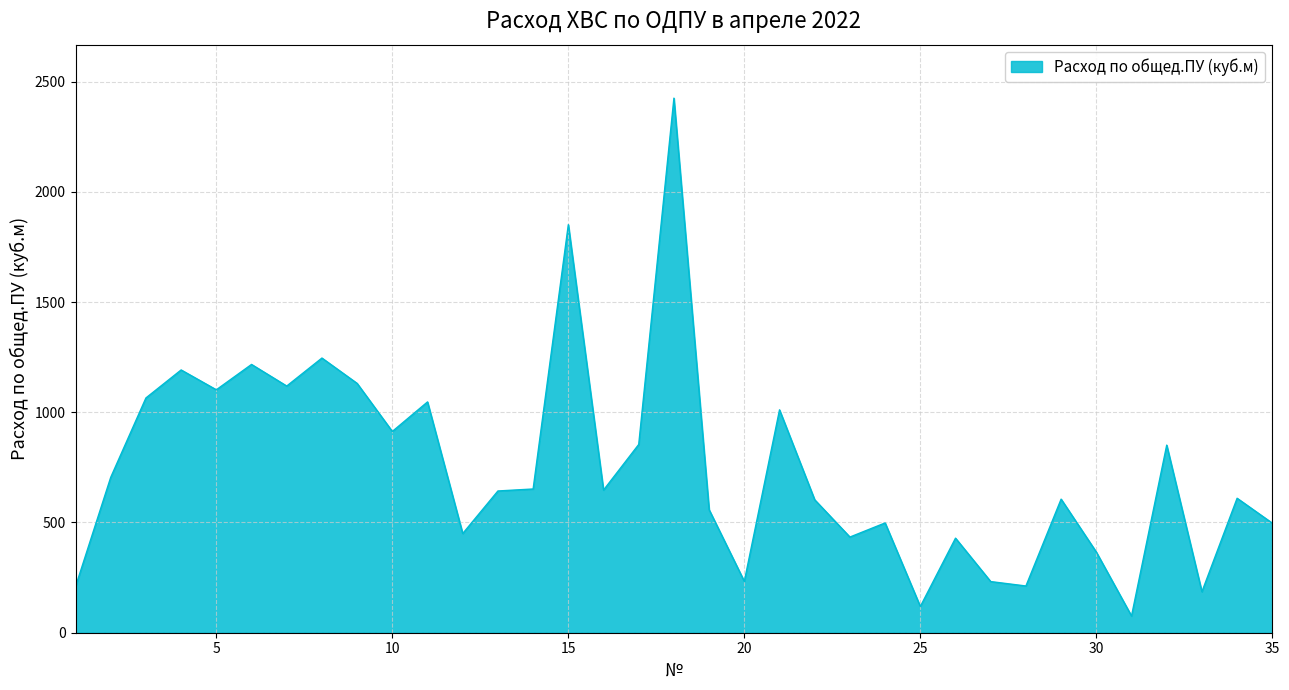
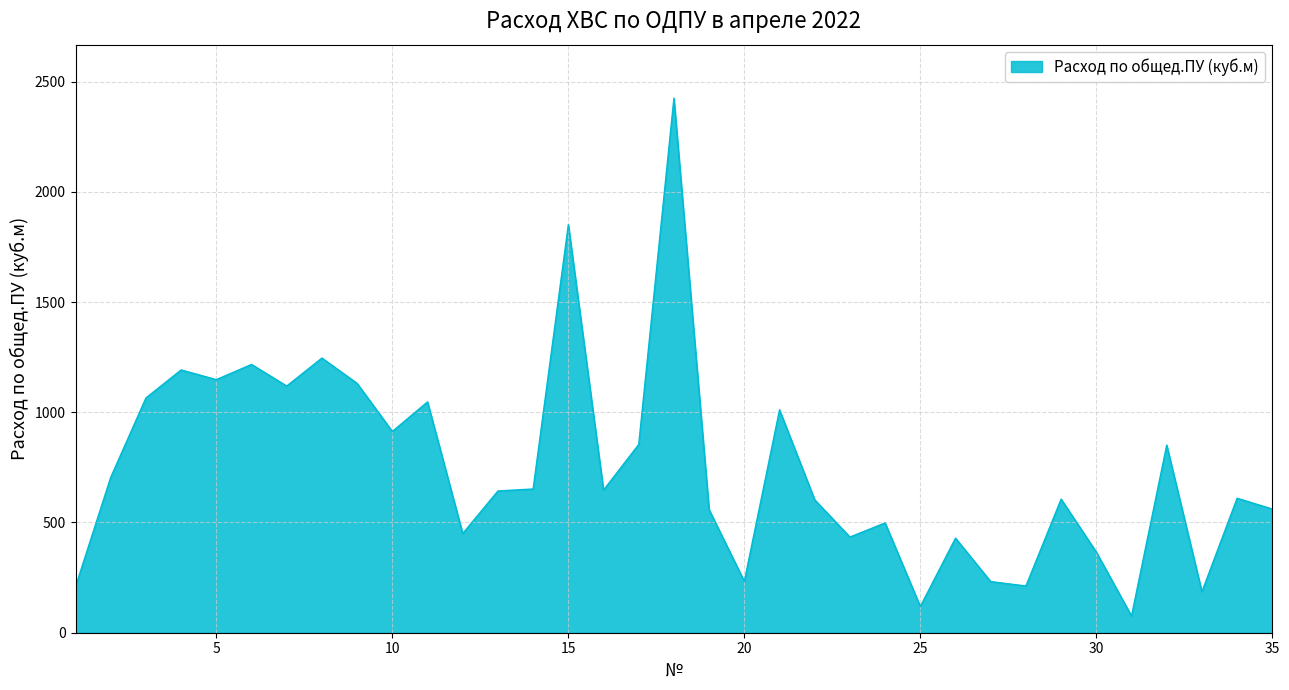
5: 1100 -> 1150
35: 500 -> 560
